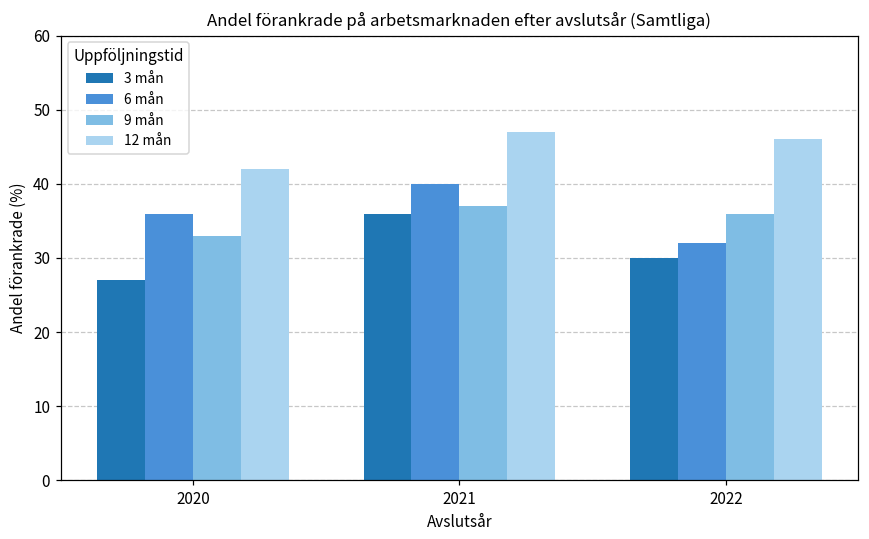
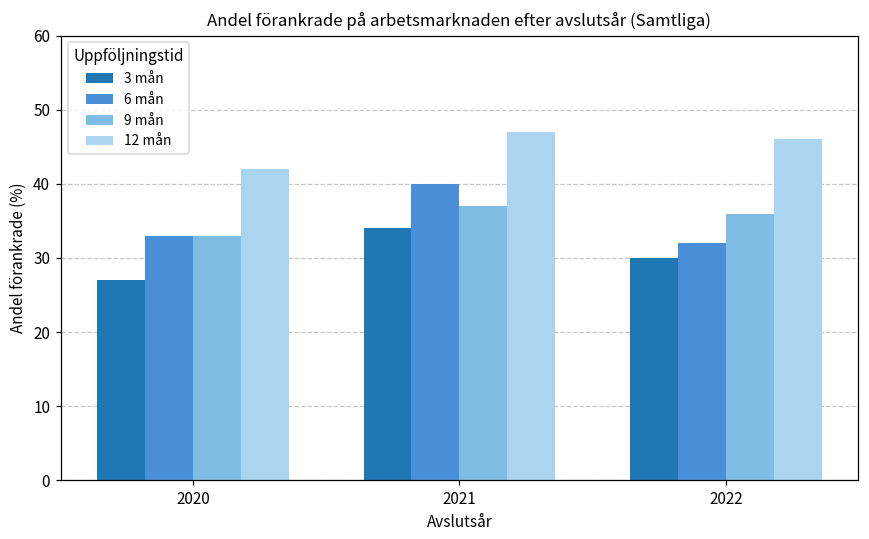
6 mån, 2020: 36 -> 33
3 mån, 2021: 36 -> 34
